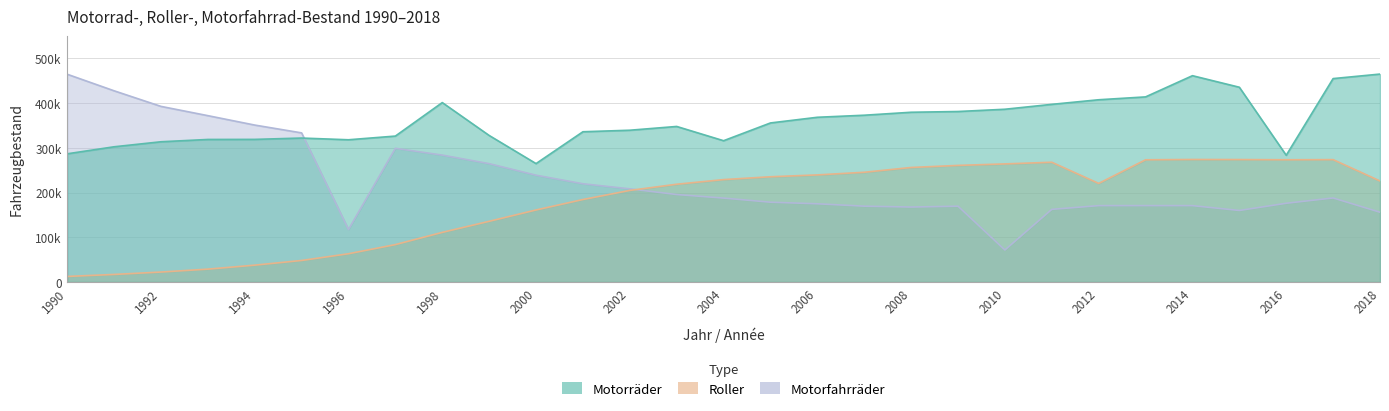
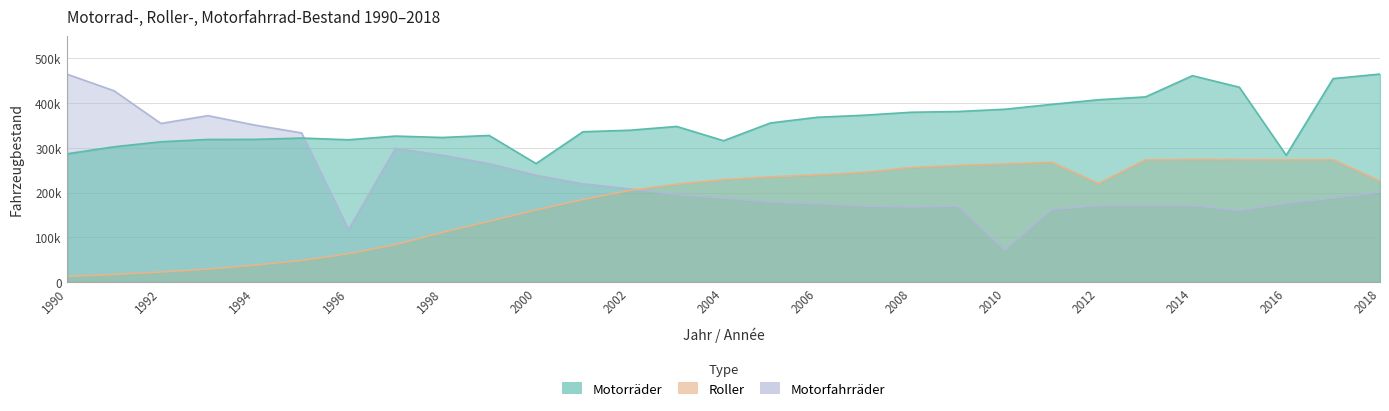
Motorfahrräder, 1992: 390000 -> 350000
Motorräder, 1998: 400000 -> 320000
Motorfahrräder, 2018: 160000 -> 200000
